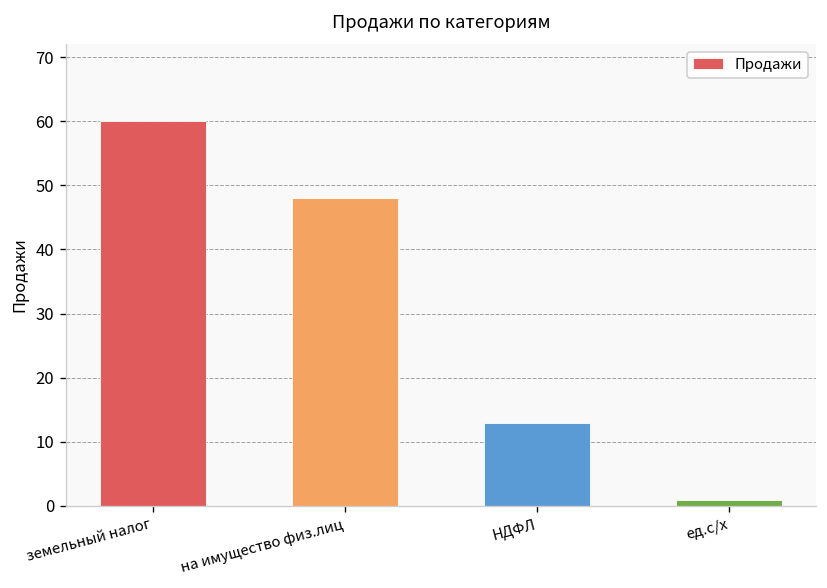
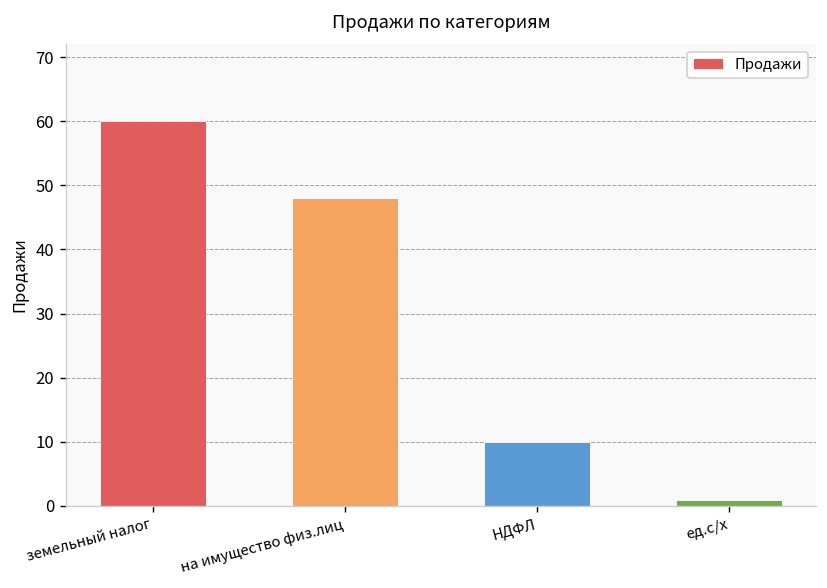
НДФЛ: 13 -> 10
